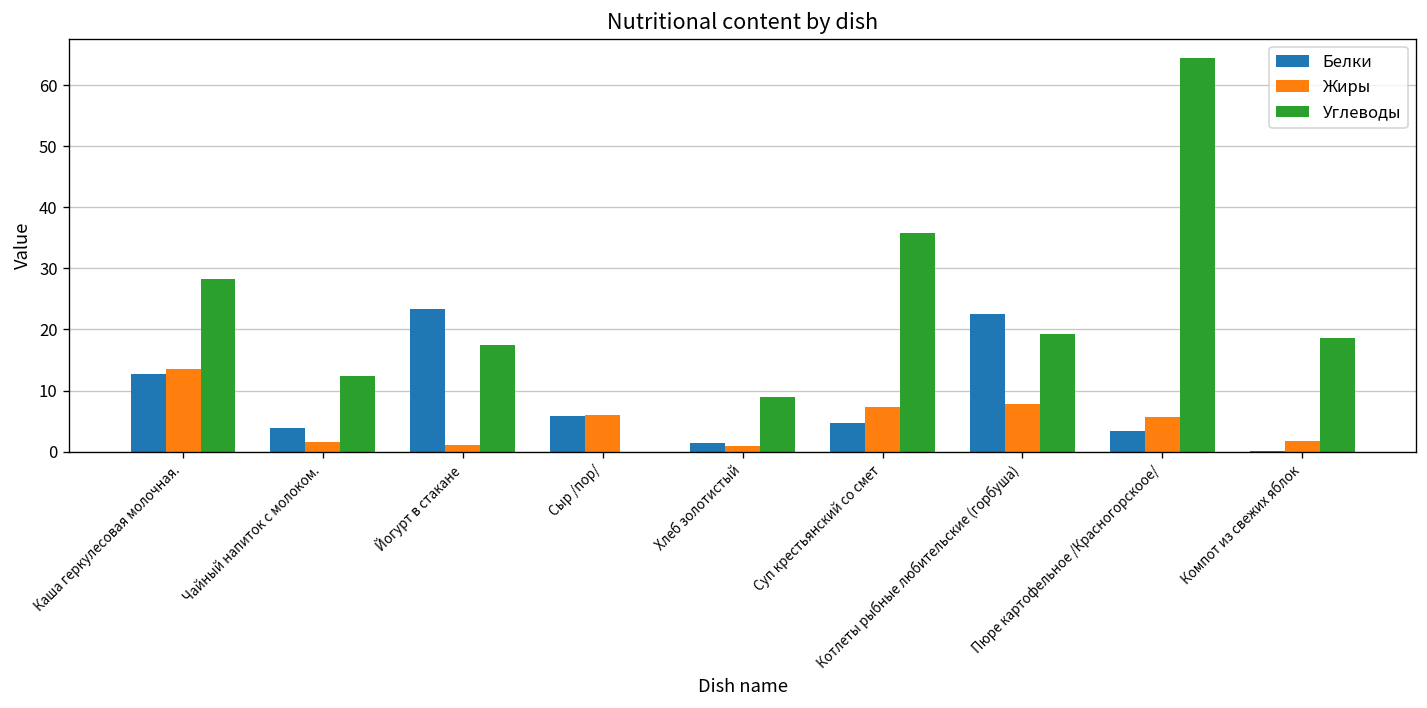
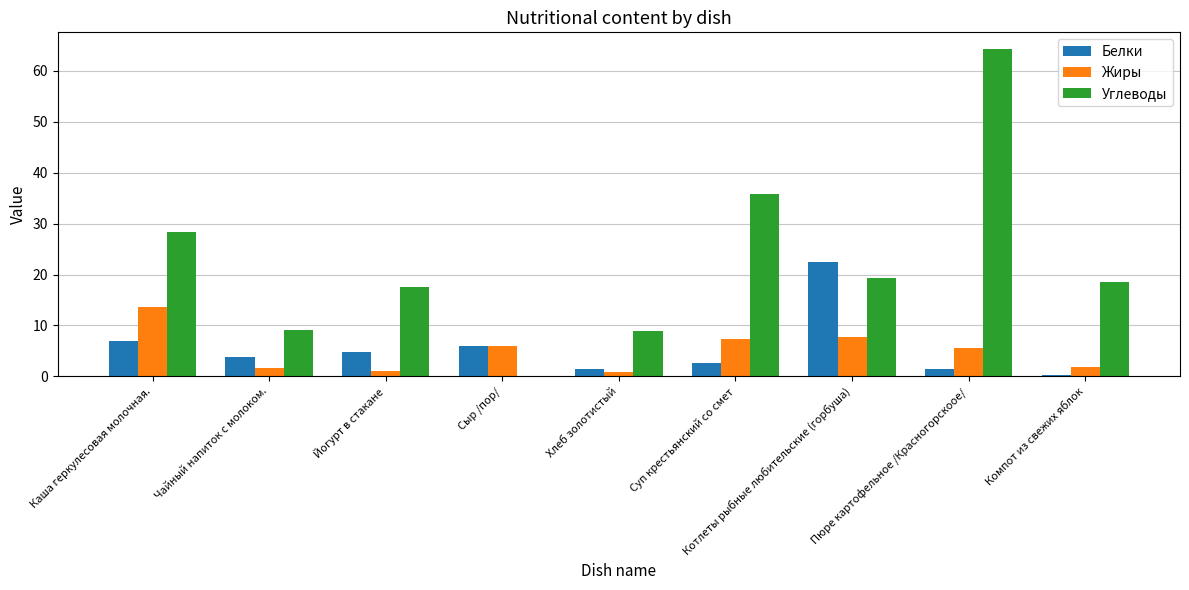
Белки, Каша геркулесовая молочная.: 13 -> 7
Углеводы, Чайный напиток с молоком.: 12 -> 9
Белки, Йогурт в стакане: 23 -> 5
Белки, Суп крестьянский со смет: 5 -> 3
Белки, Пюре картофельное /Красногорскоое/: 3 -> 1
